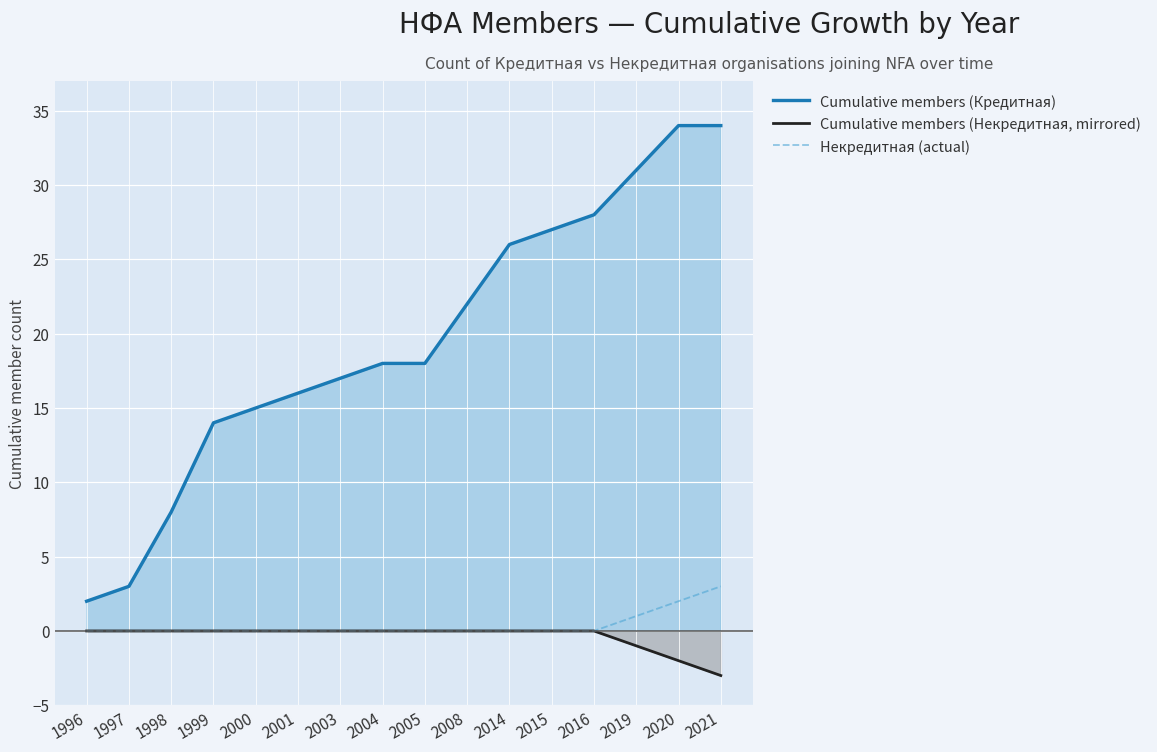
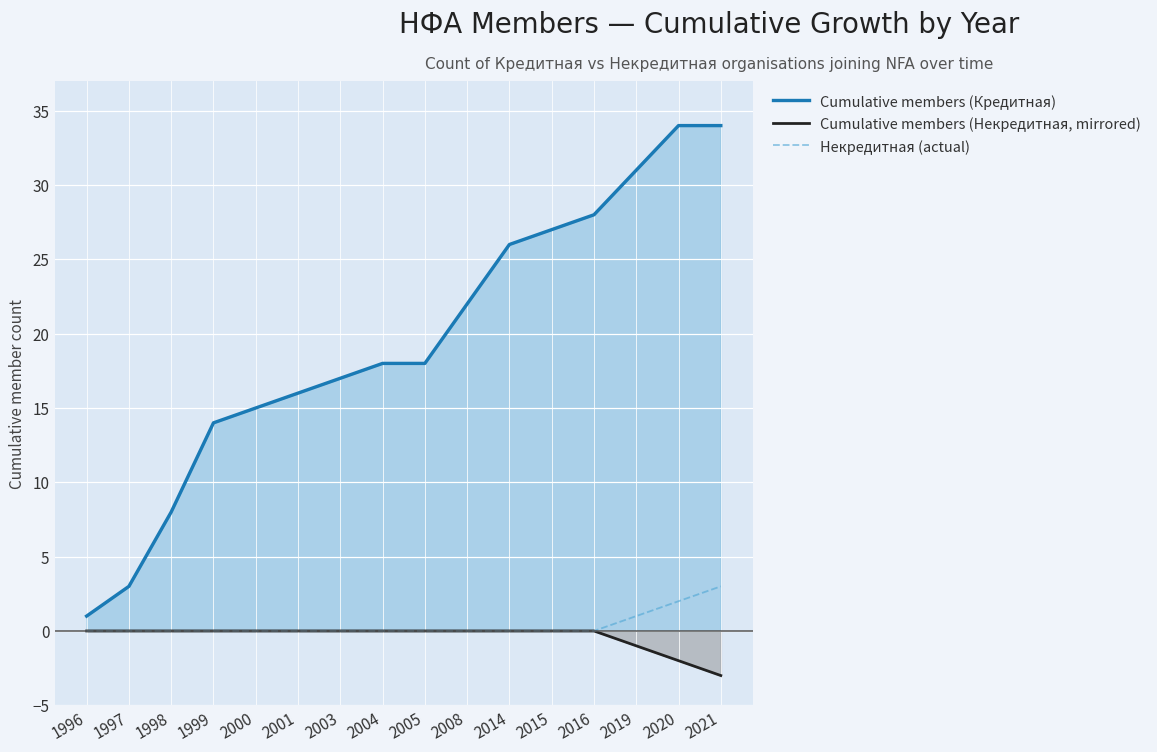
Cumulative members (Кредитная), 1996: 2 -> 1
